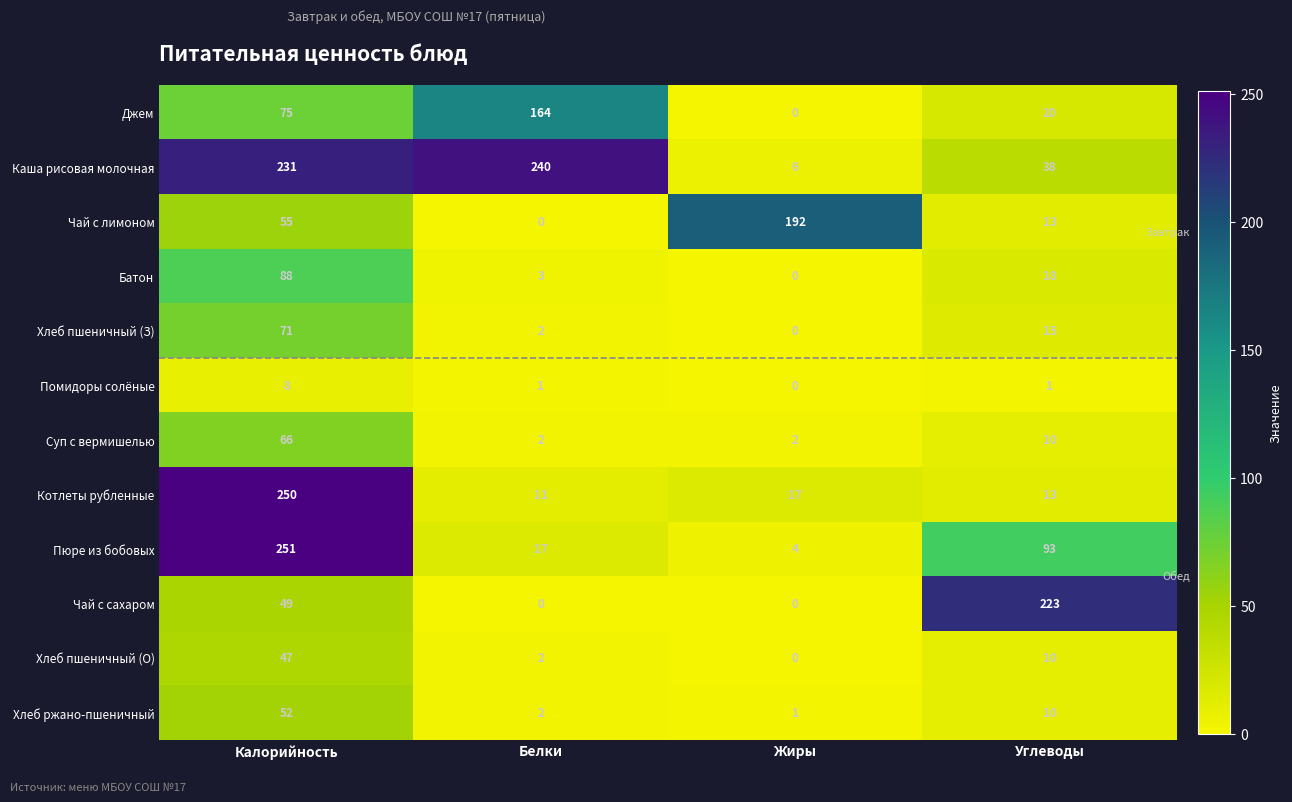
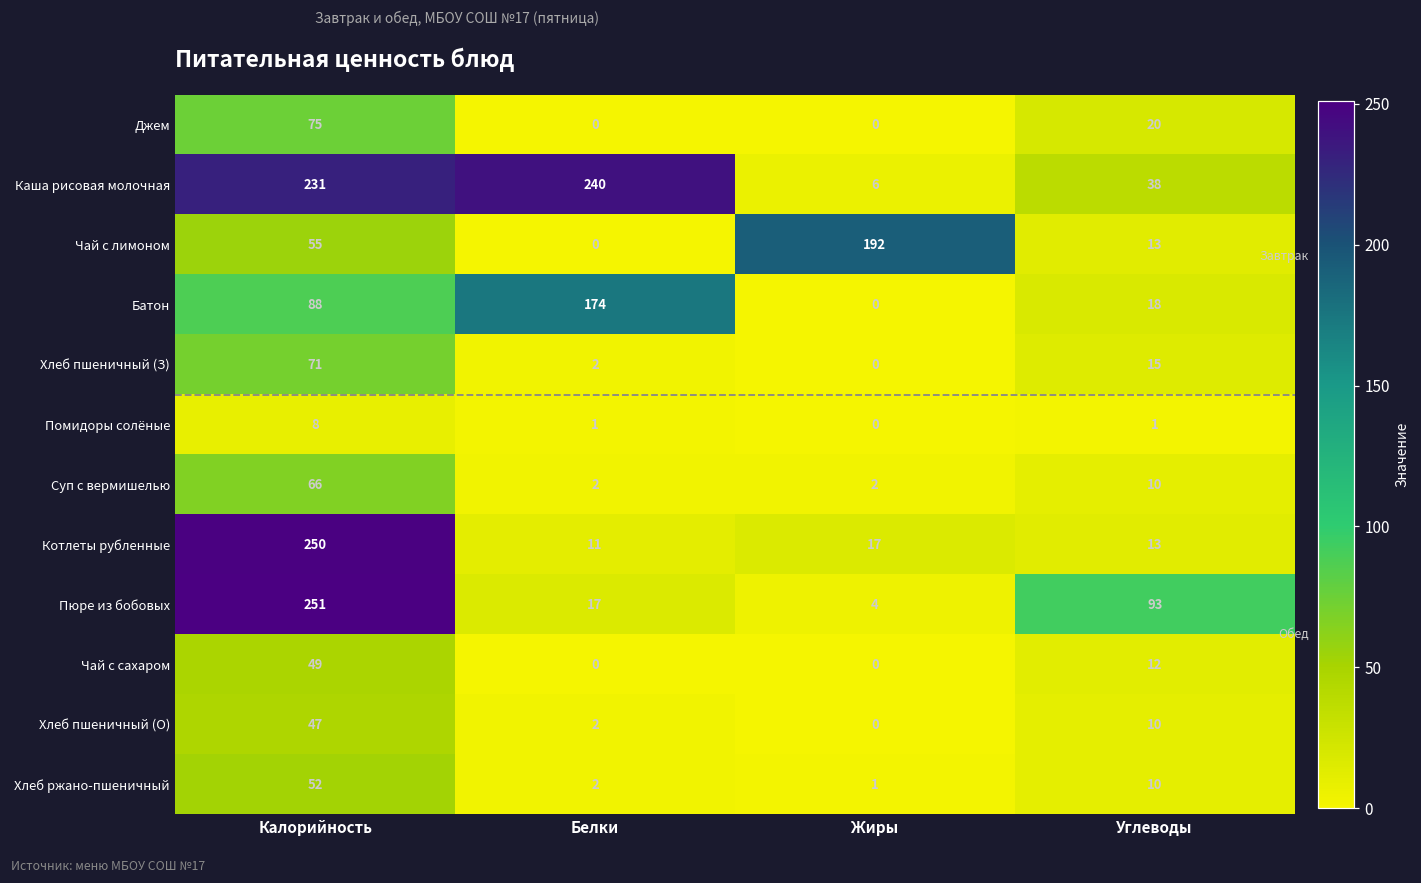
Джем, Белки: 164 -> 0
Батон, Белки: 3 -> 174
Чай с сахаром, Углеводы: 223 -> 12
